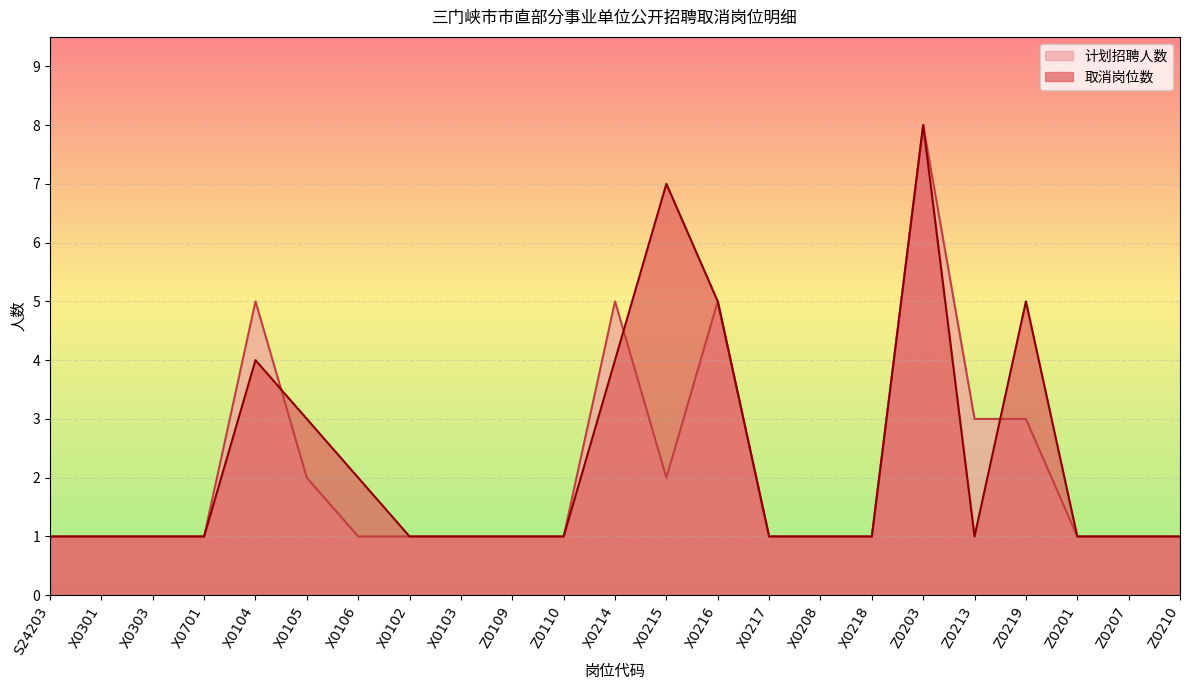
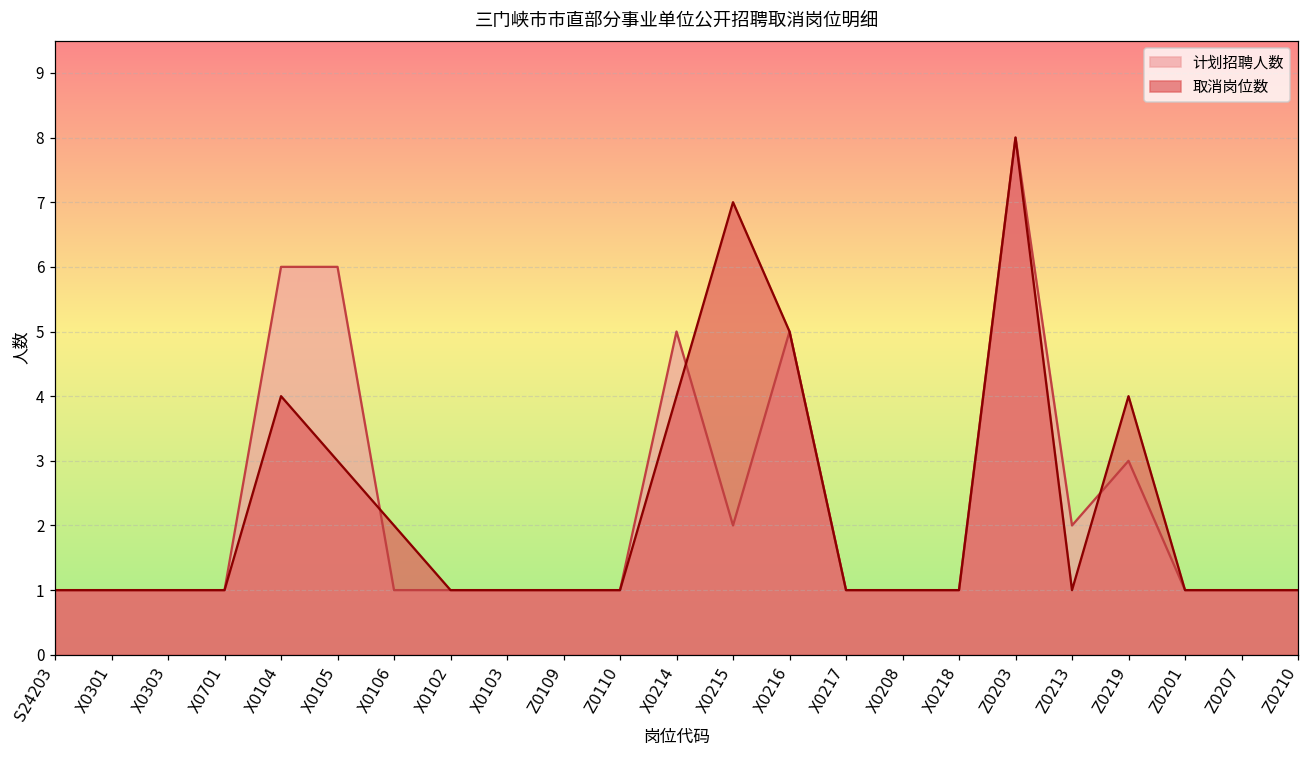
计划招聘人数, X0104: 5 -> 6
计划招聘人数, X0105: 2 -> 6
计划招聘人数, Z0213: 3 -> 2
取消岗位数, Z0219: 5 -> 4
